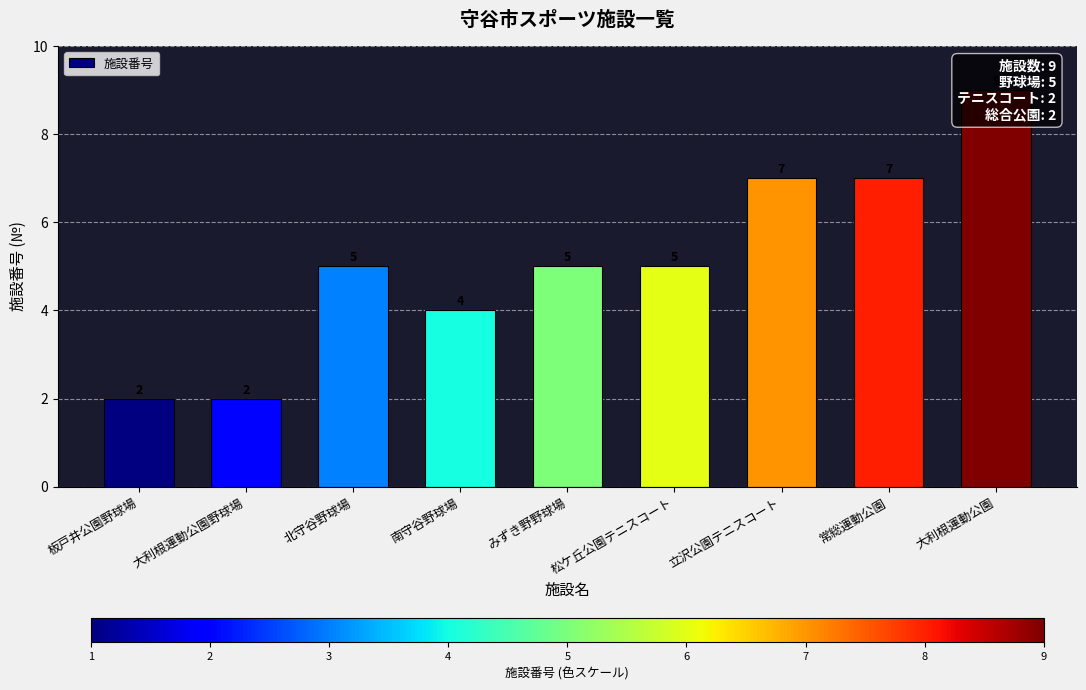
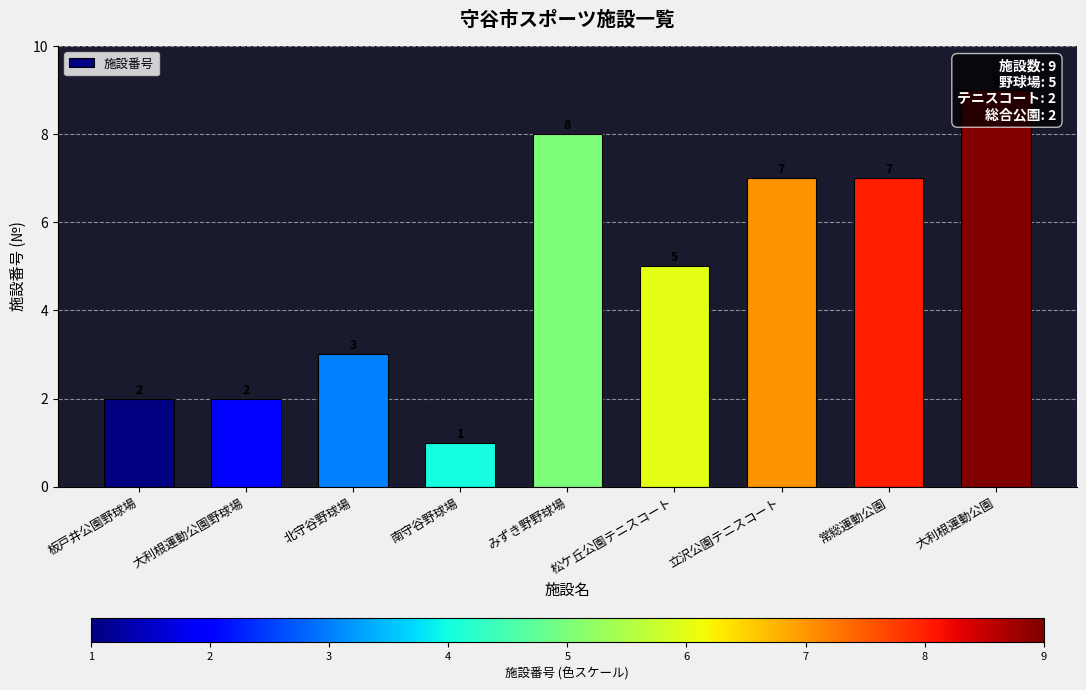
北守谷野球場: 5 -> 3
南守谷野球場: 4 -> 1
みずき野野球場: 5 -> 8
